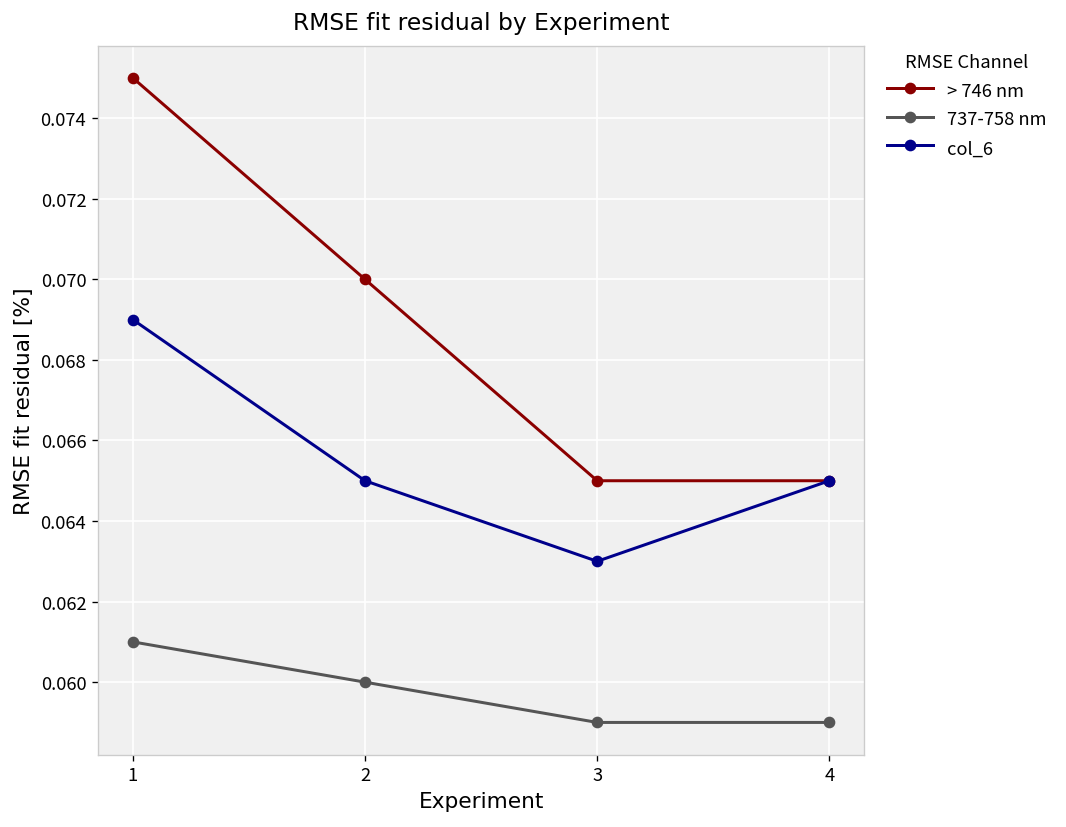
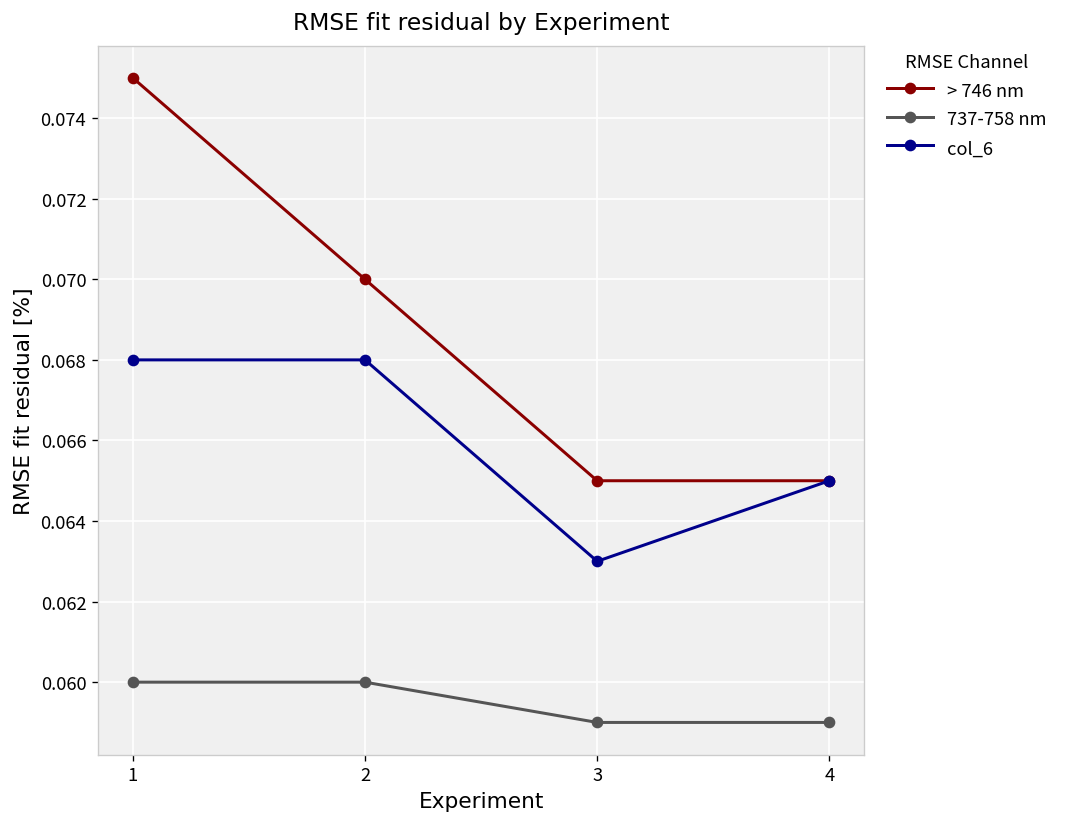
737-758 nm, 1: 0.061 -> 0.060
col_6, 1: 0.069 -> 0.068
col_6, 2: 0.065 -> 0.068
